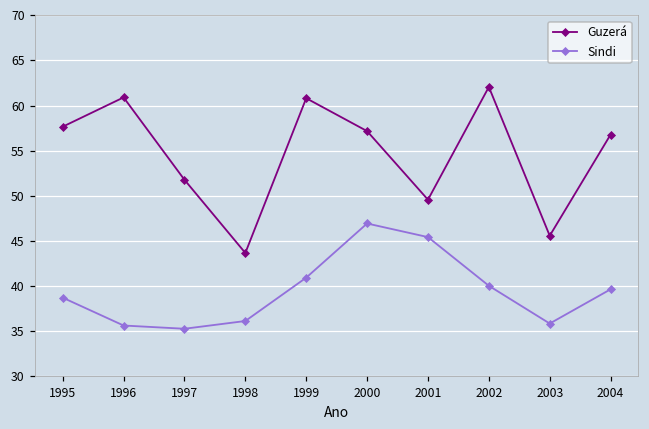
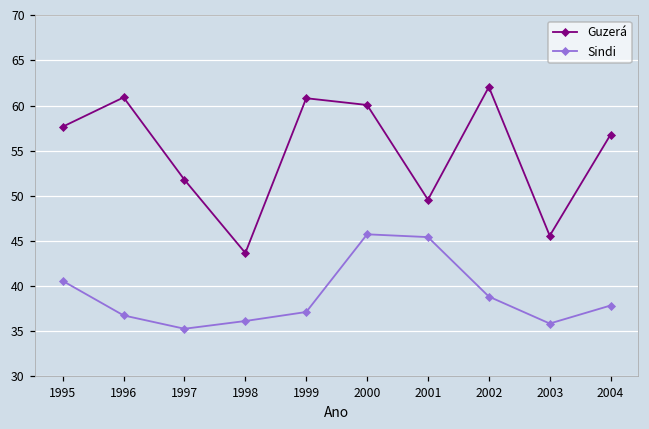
Sindi, 1995: 39 -> 41
Sindi, 1996: 36 -> 37
Sindi, 1999: 41 -> 37
Guzerá, 2000: 57 -> 60
Sindi, 2000: 47 -> 46
Sindi, 2002: 40 -> 39
Sindi, 2004: 40 -> 38
